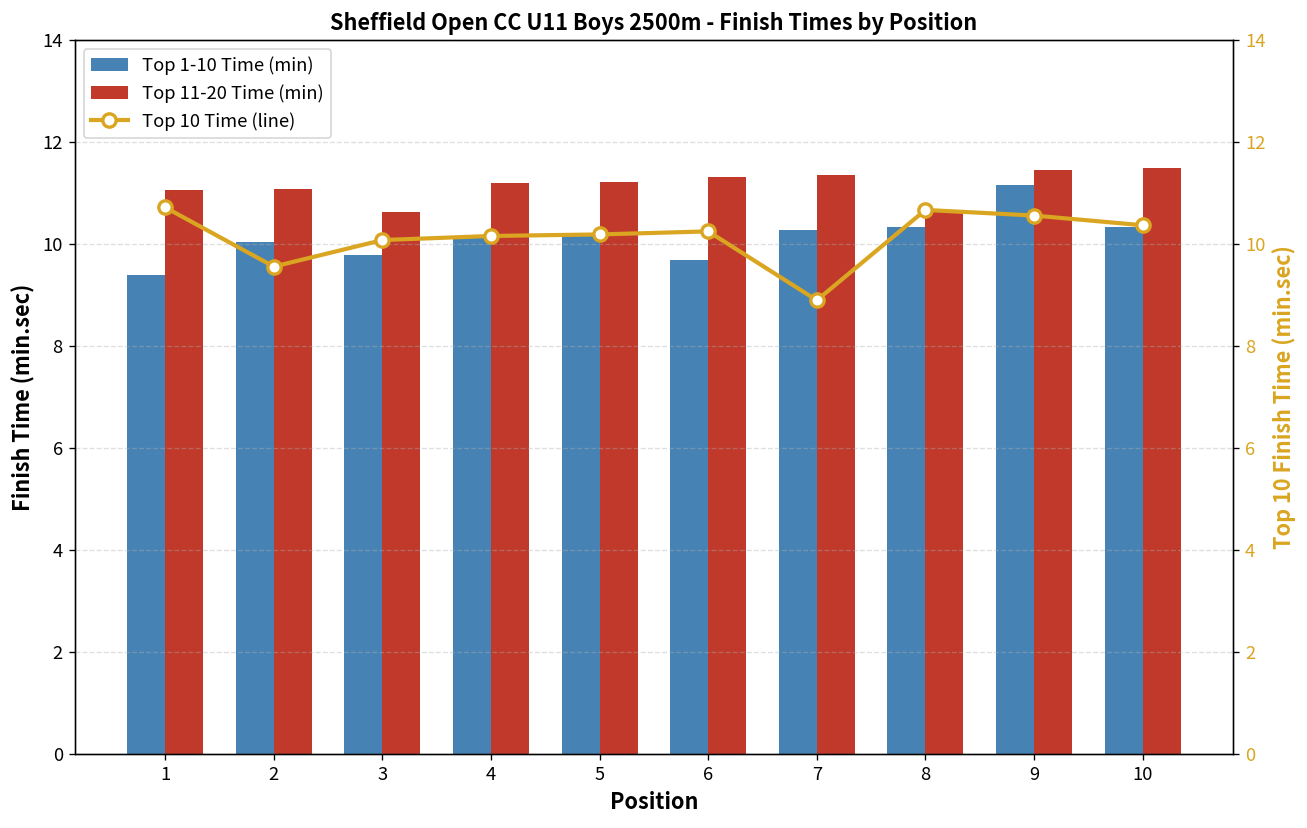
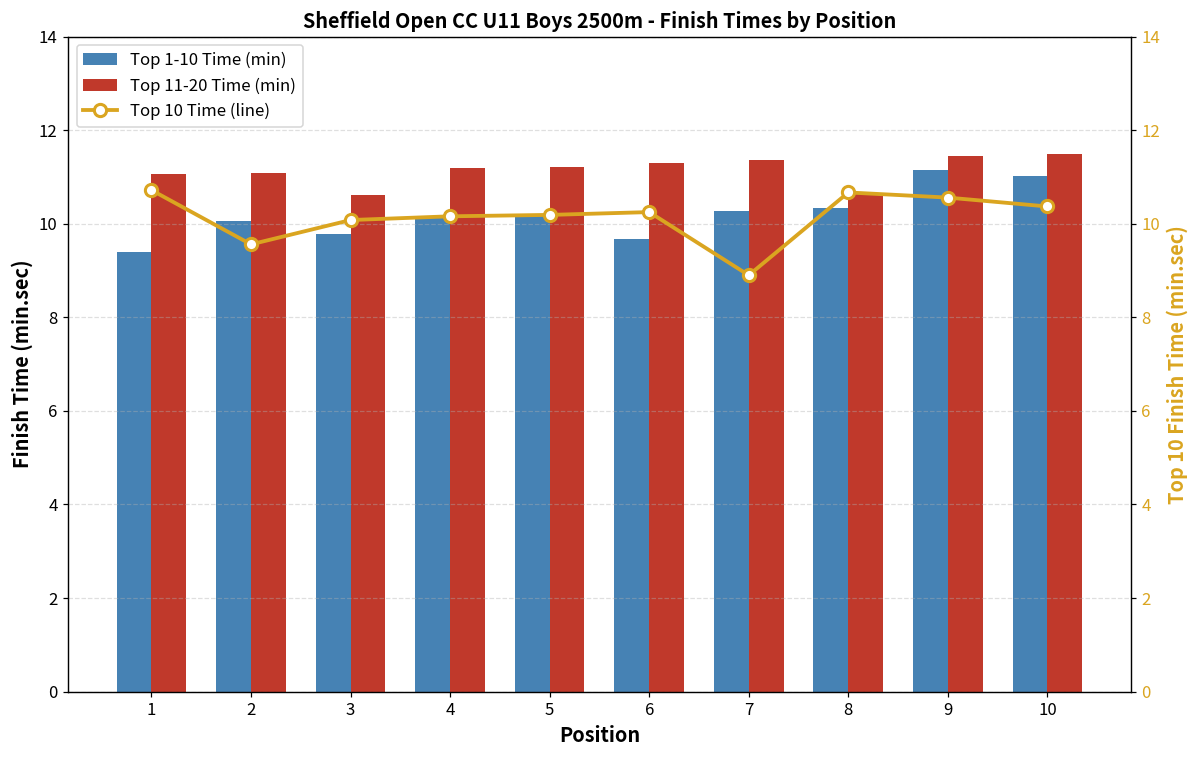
Top 1-10 Time (min), 10: 10.3 -> 11.0
